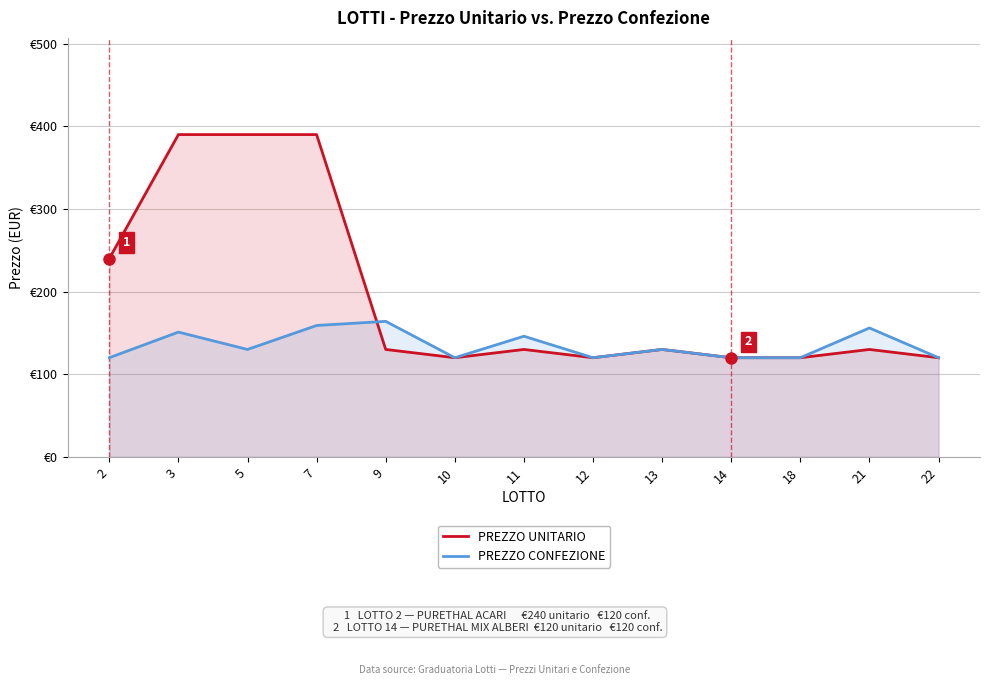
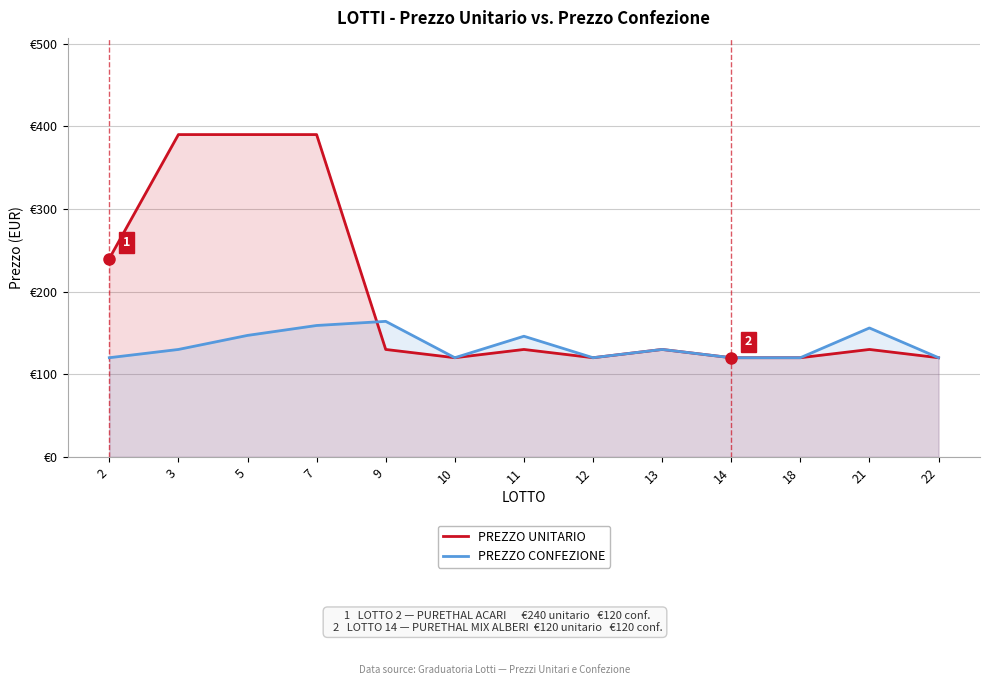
PREZZO CONFEZIONE, 3: €150 -> €130
PREZZO CONFEZIONE, 5: €130 -> €150
